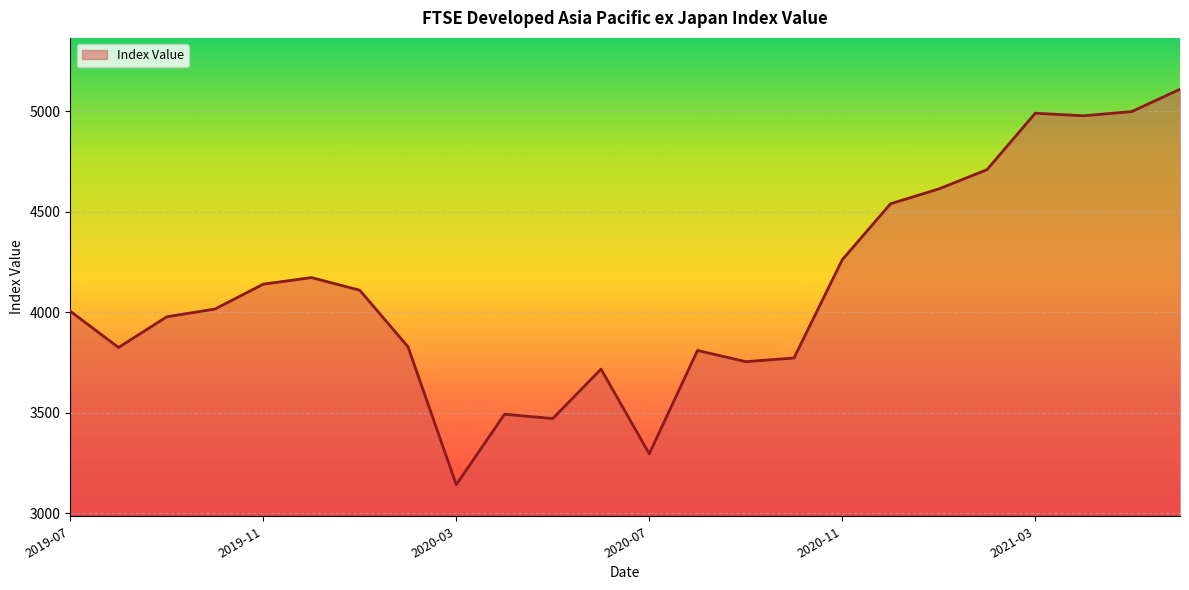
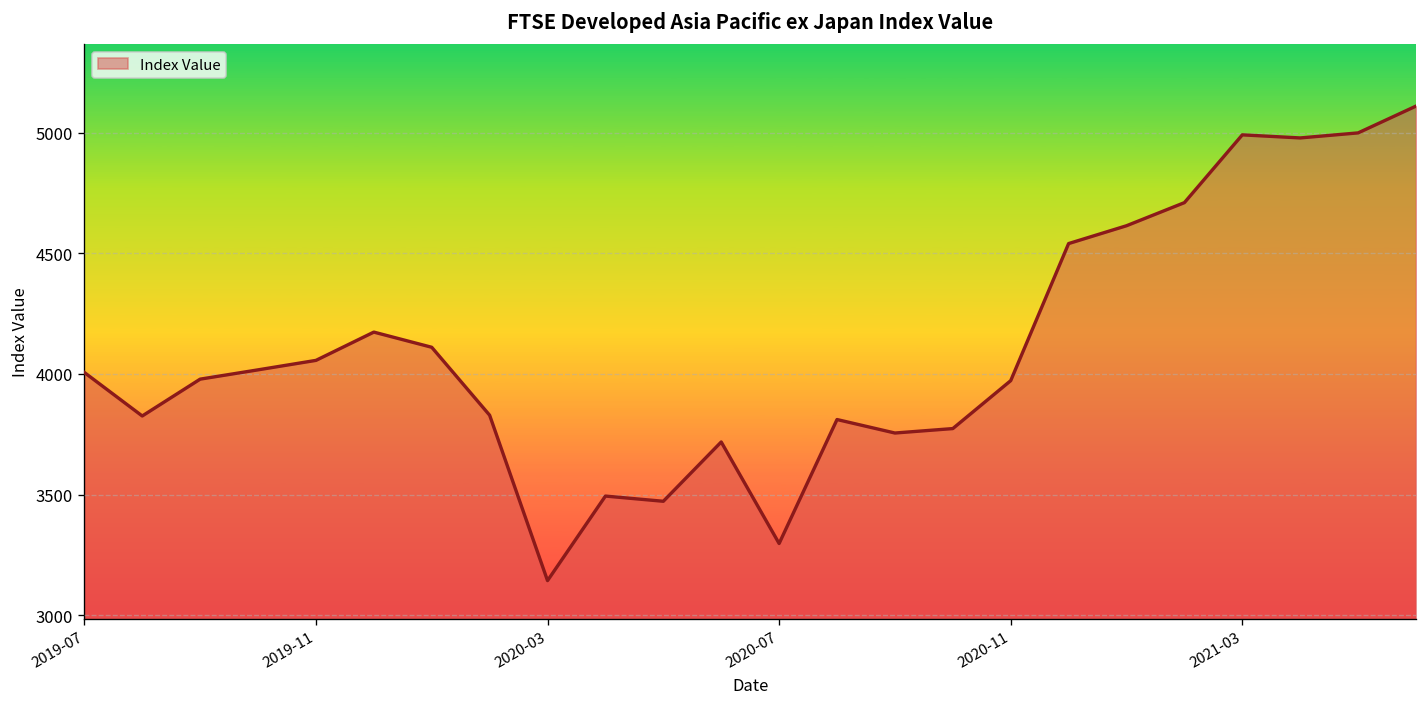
2019-11: 4140 -> 4060
2020-11: 4260 -> 3970
